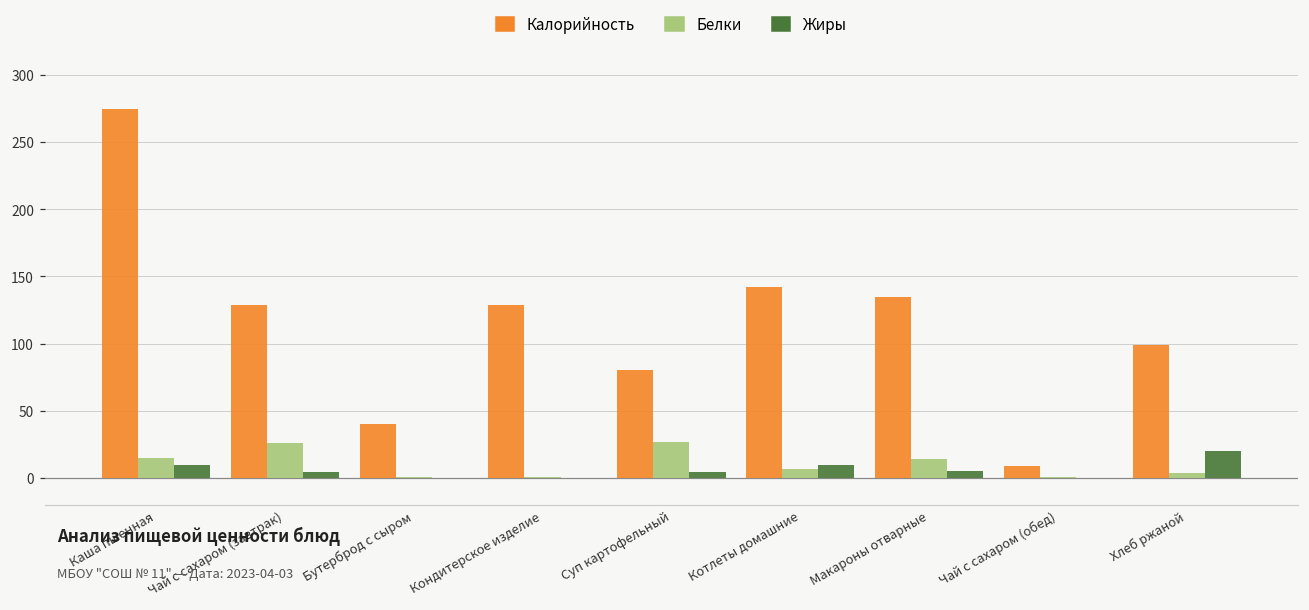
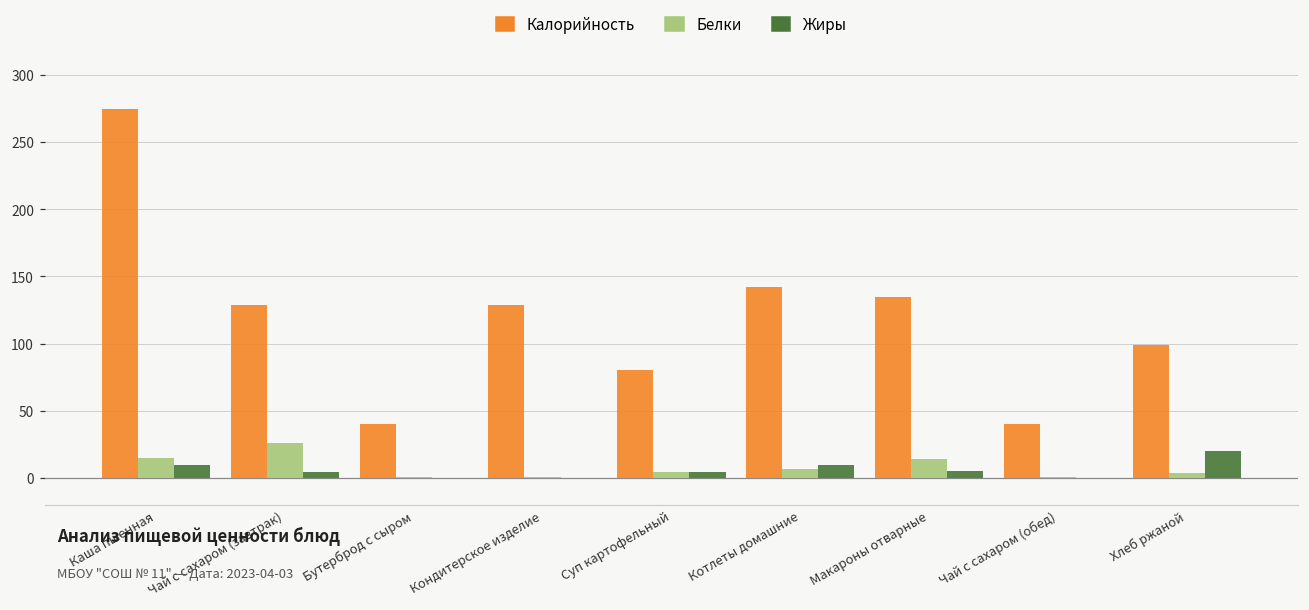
Белки, Суп картофельный: 27 -> 4
Калорийность, Чай с сахаром (обед): 9 -> 40
